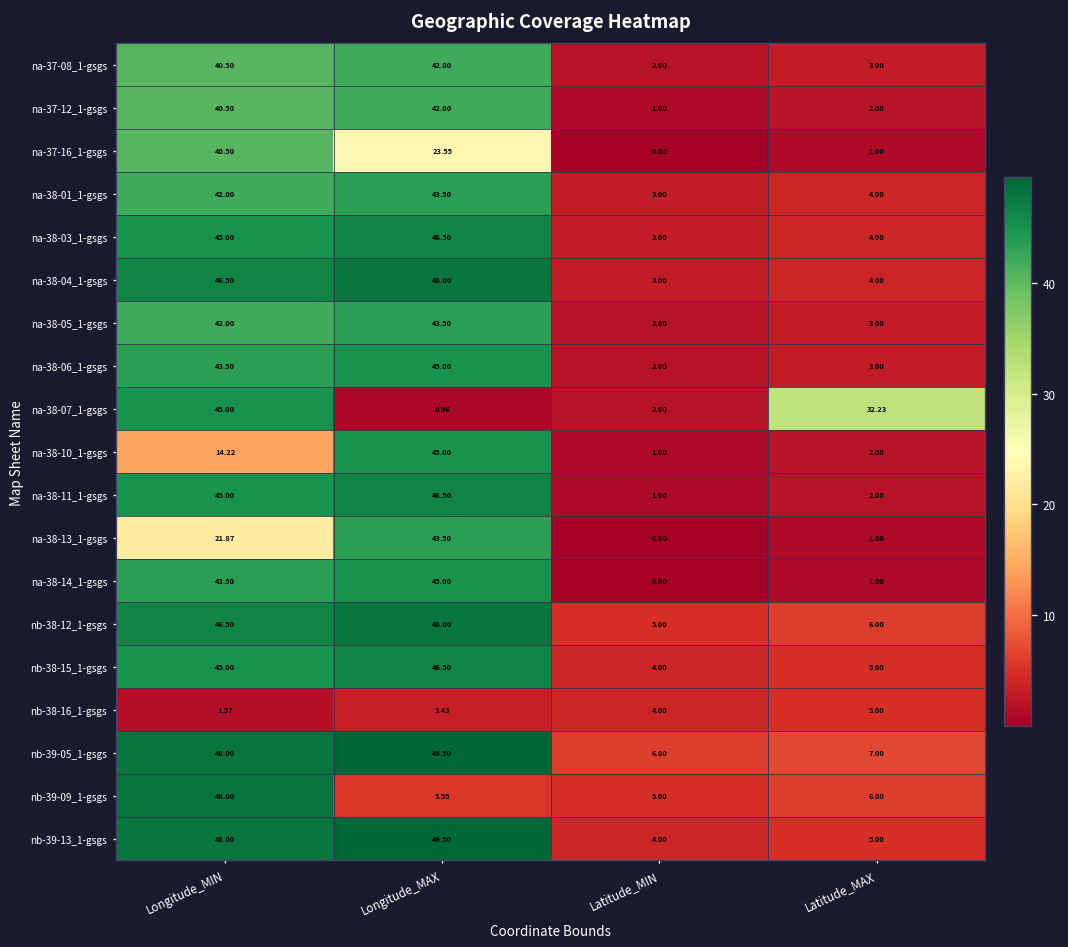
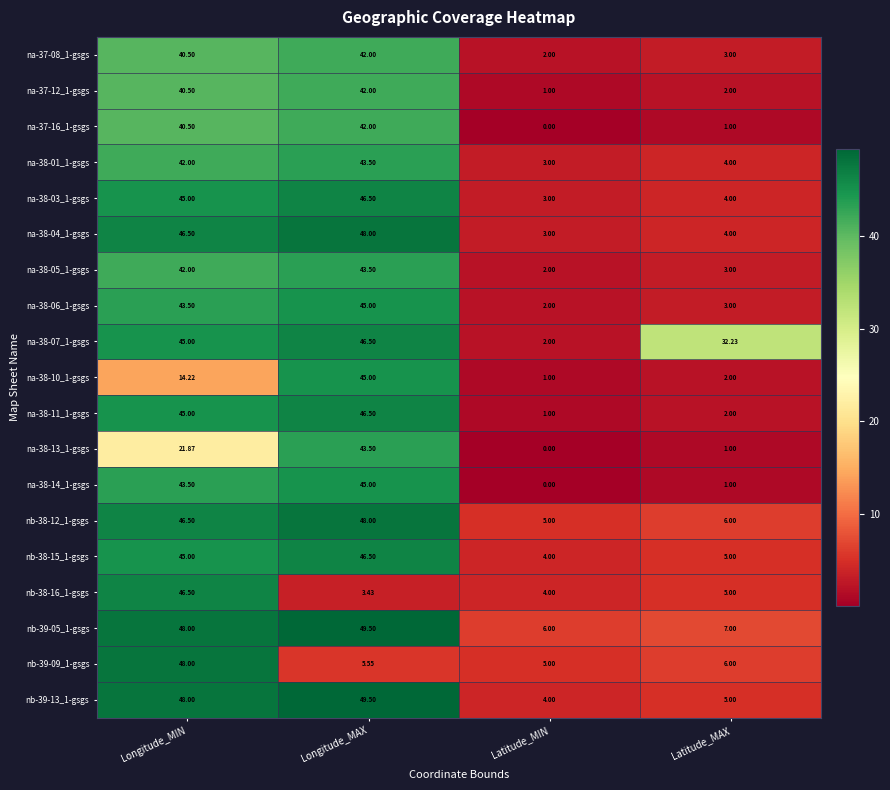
na-37-16_1-gsgs, Longitude_MAX: 23.55 -> 42.00
na-38-07_1-gsgs, Longitude_MAX: 0.96 -> 46.50
nb-38-16_1-gsgs, Longitude_MIN: 1.57 -> 46.50
